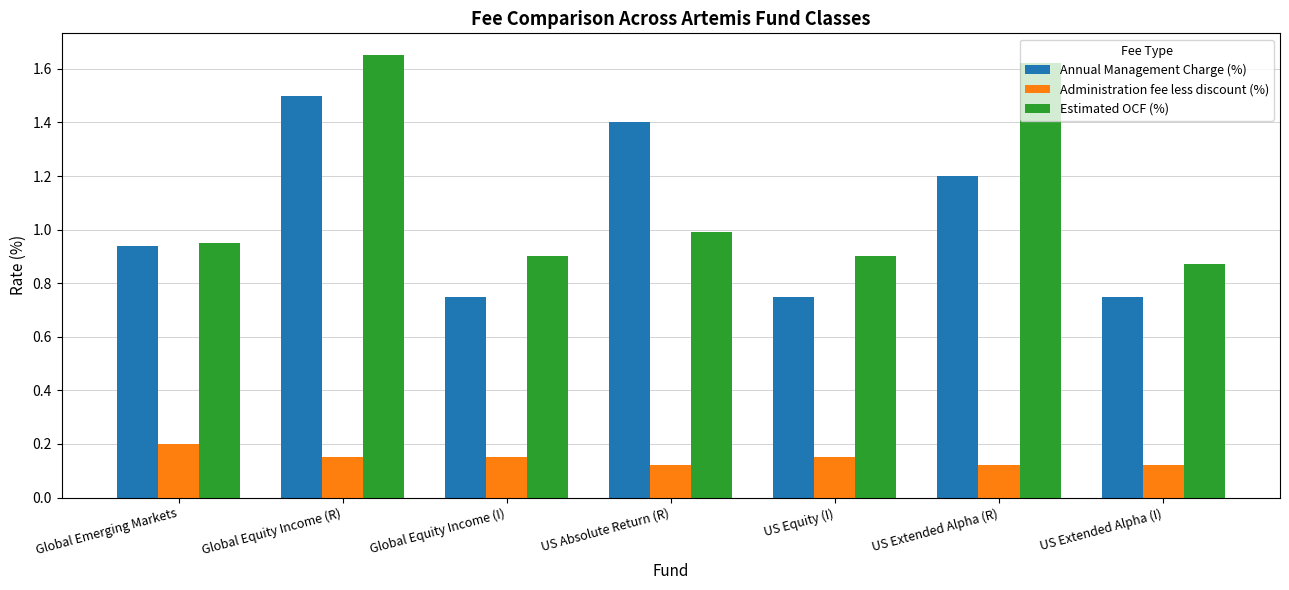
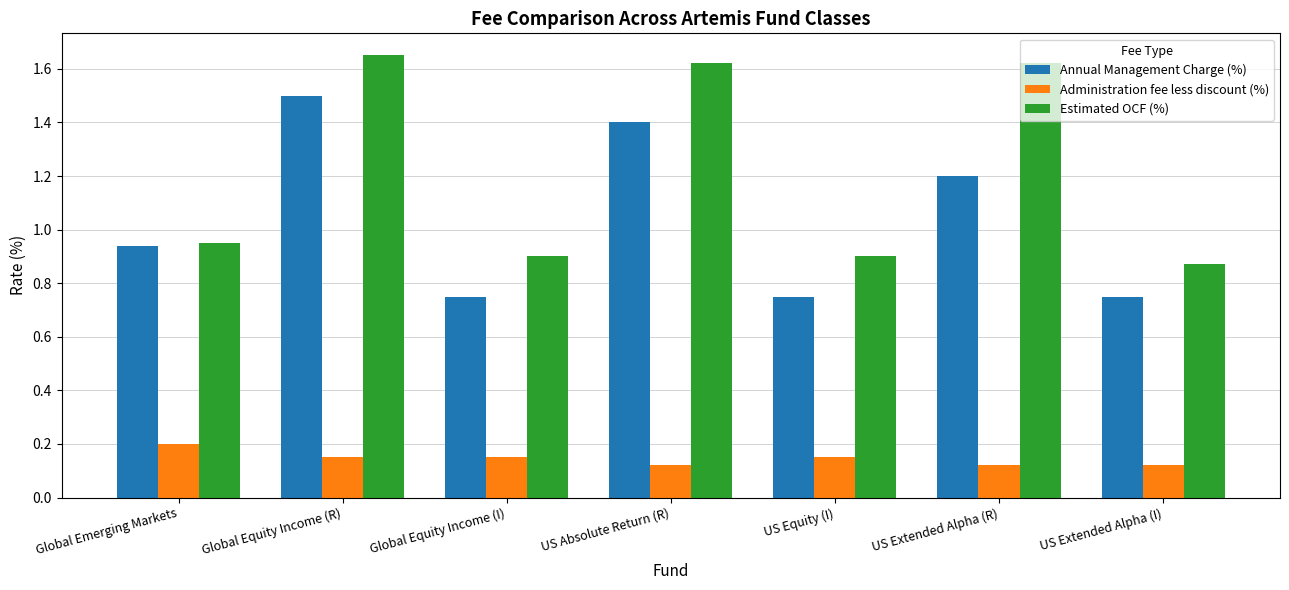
Estimated OCF (%), US Absolute Return (R): 0.99 -> 1.62
